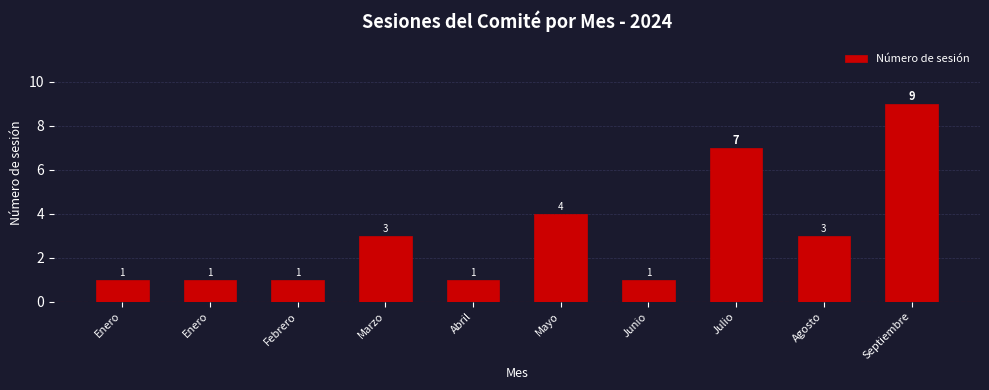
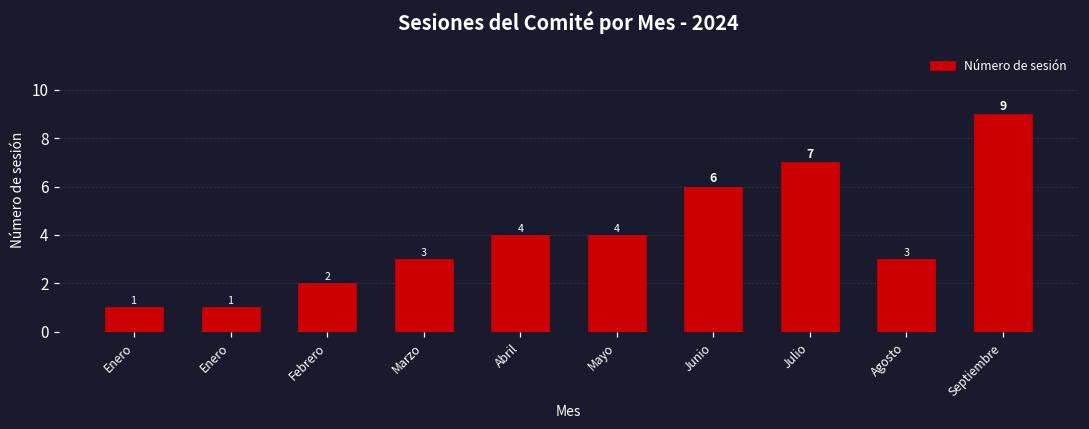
Febrero: 1 -> 2
Abril: 1 -> 4
Junio: 1 -> 6
